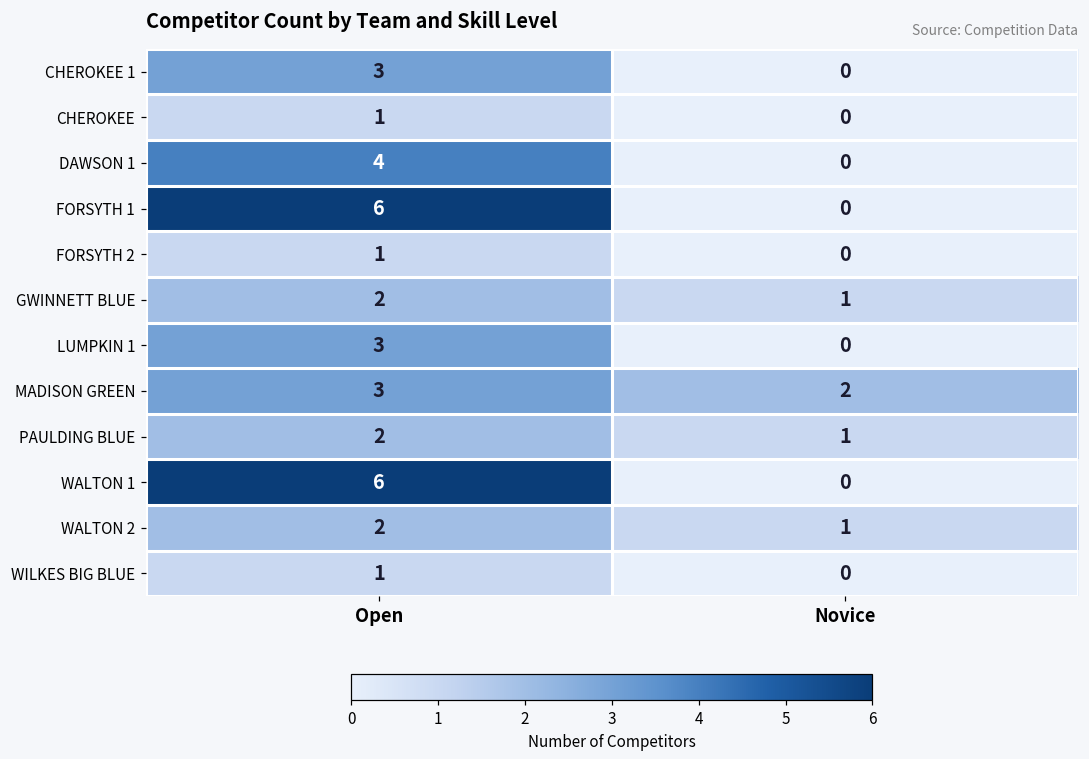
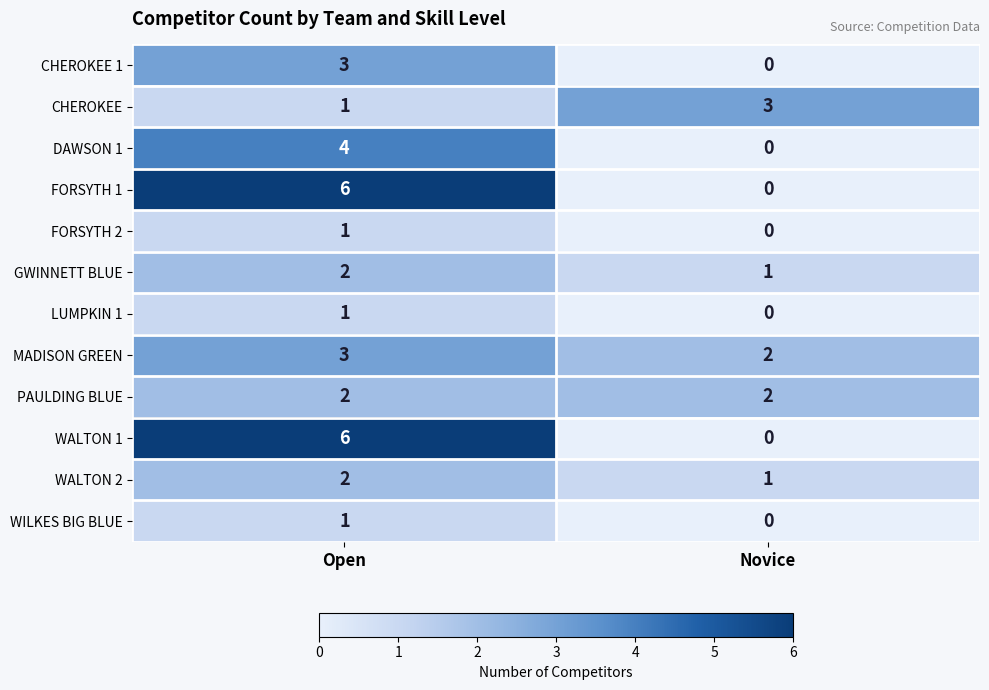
CHEROKEE, Novice: 0 -> 3
LUMPKIN 1, Open: 3 -> 1
PAULDING BLUE, Novice: 1 -> 2
